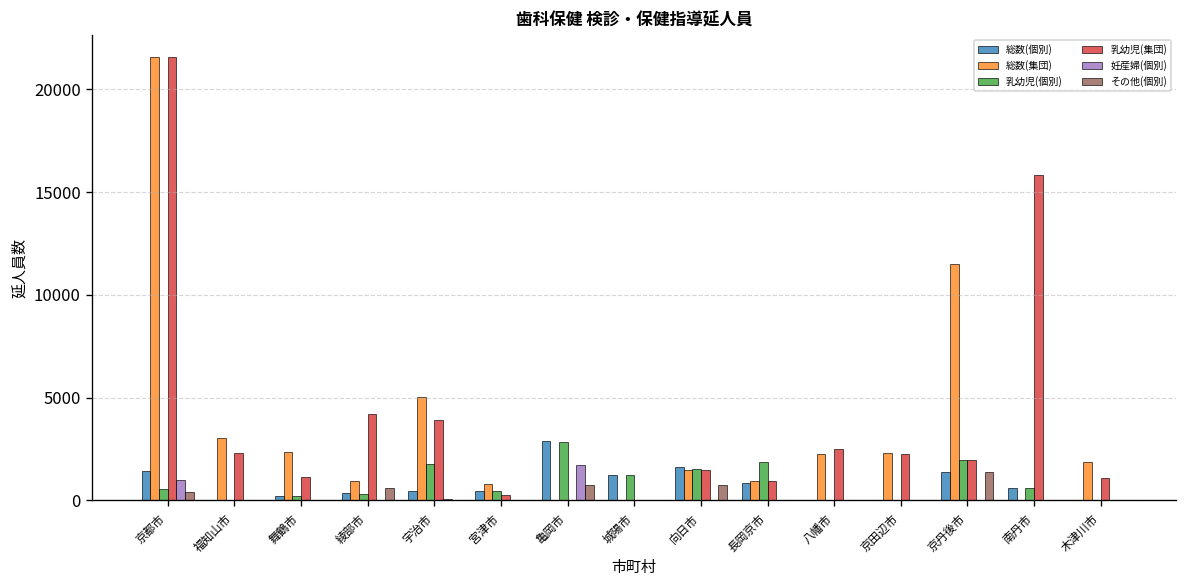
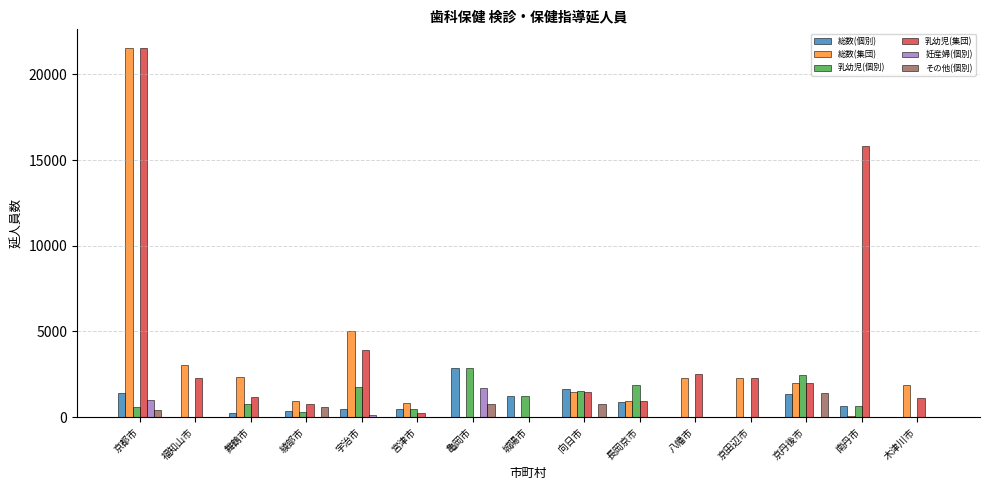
乳幼児(個別), 舞鶴市: 200 -> 700
乳幼児(集団), 綾部市: 4200 -> 800
総数(集団), 京丹後市: 11500 -> 2000
乳幼児(個別), 京丹後市: 2000 -> 2500
